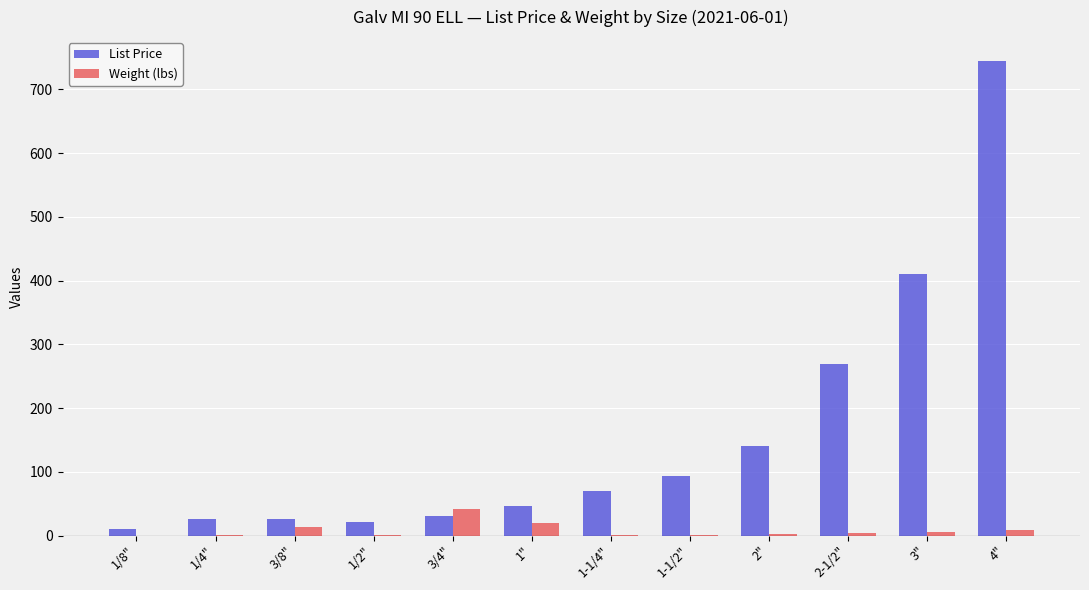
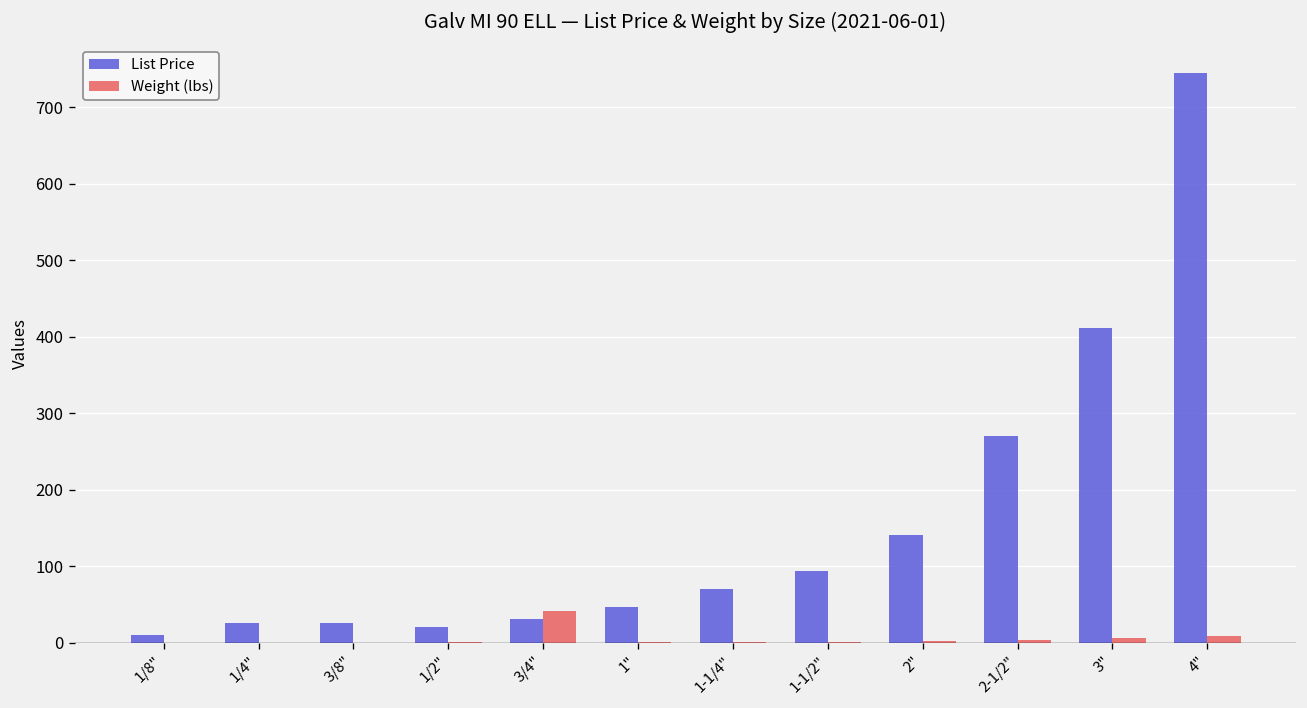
Weight (lbs), 3/8": 10 -> 0
Weight (lbs), 1": 20 -> 0
